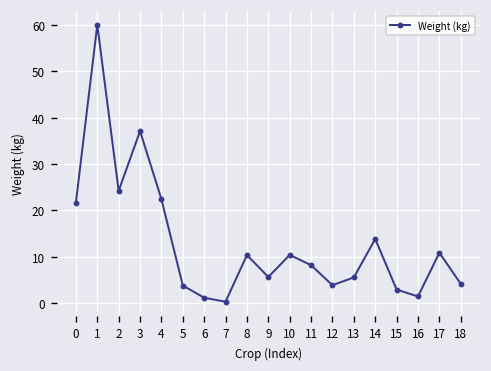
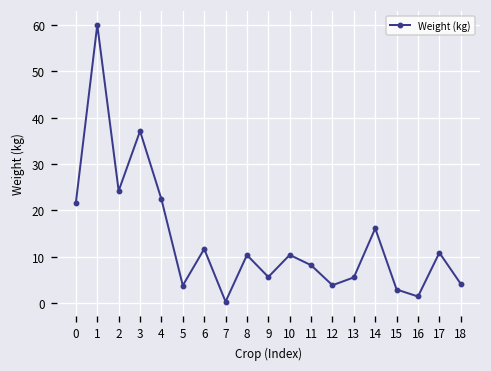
6: 1 -> 12
14: 14 -> 16
